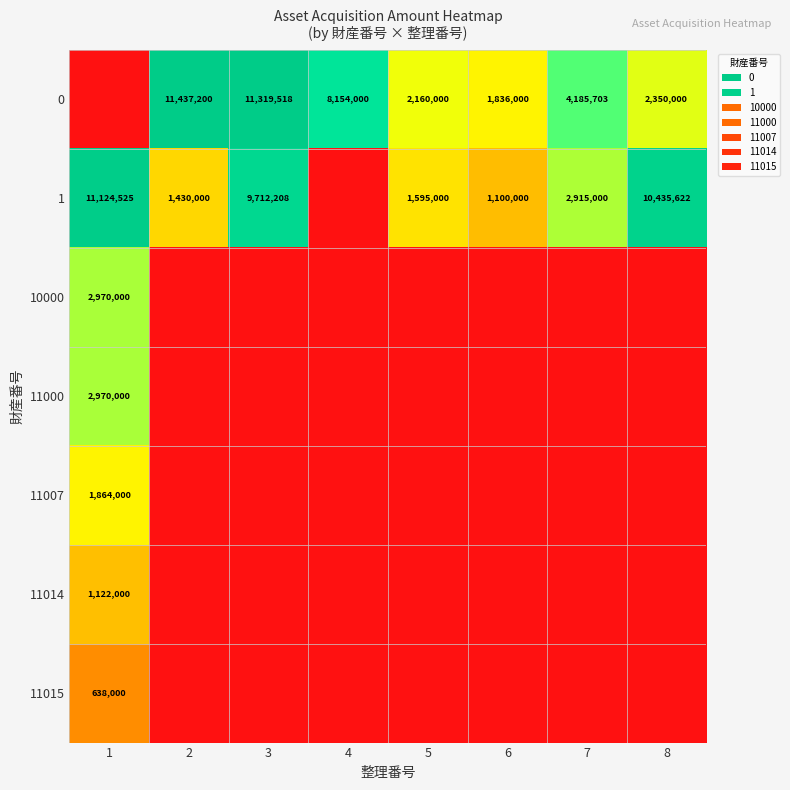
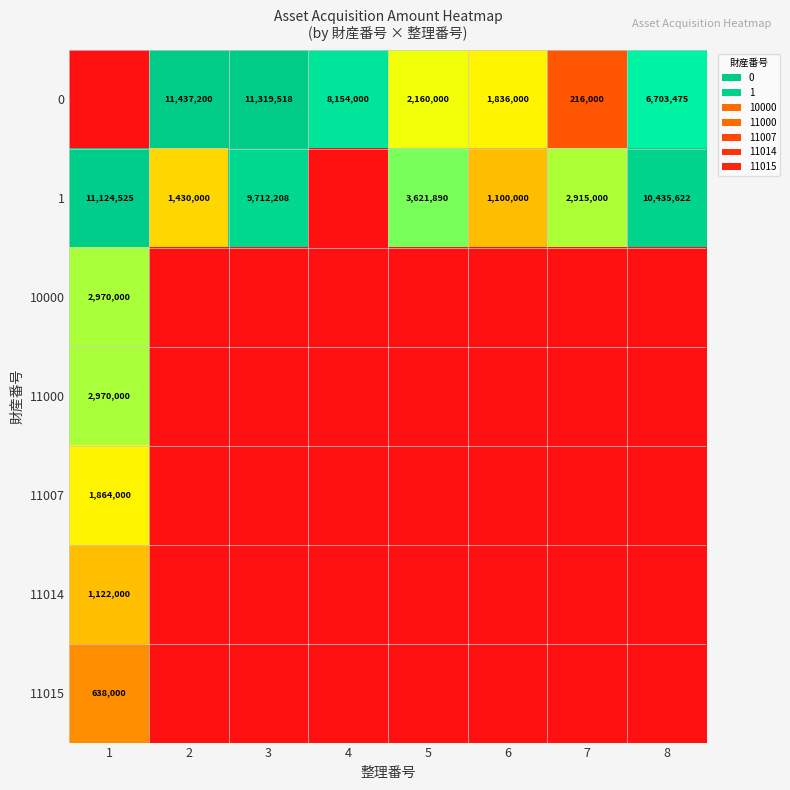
0, 7: 4,185,703 -> 216,000
0, 8: 2,350,000 -> 6,703,475
1, 5: 1,595,000 -> 3,621,890
